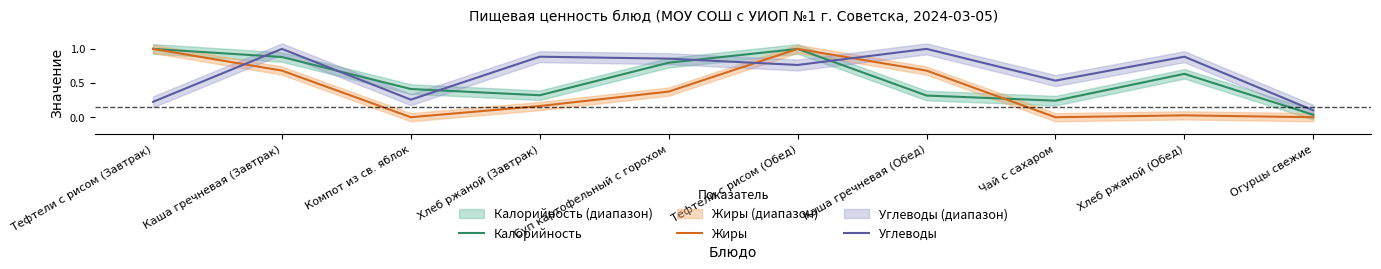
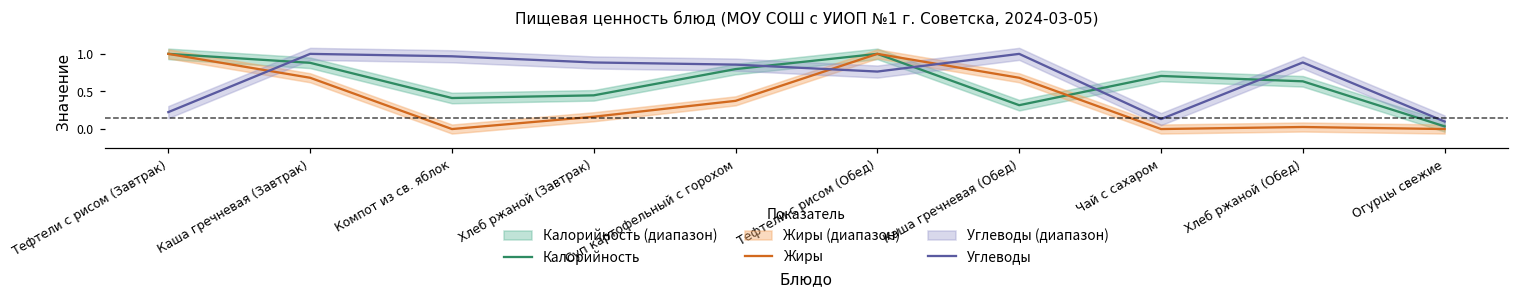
Углеводы, Компот из св. яблок: 0.3 -> 1.0
Калорийность, Хлеб ржаной (Завтрак): 0.3 -> 0.4
Калорийность, Чай с сахаром: 0.2 -> 0.7
Углеводы, Чай с сахаром: 0.5 -> 0.1
